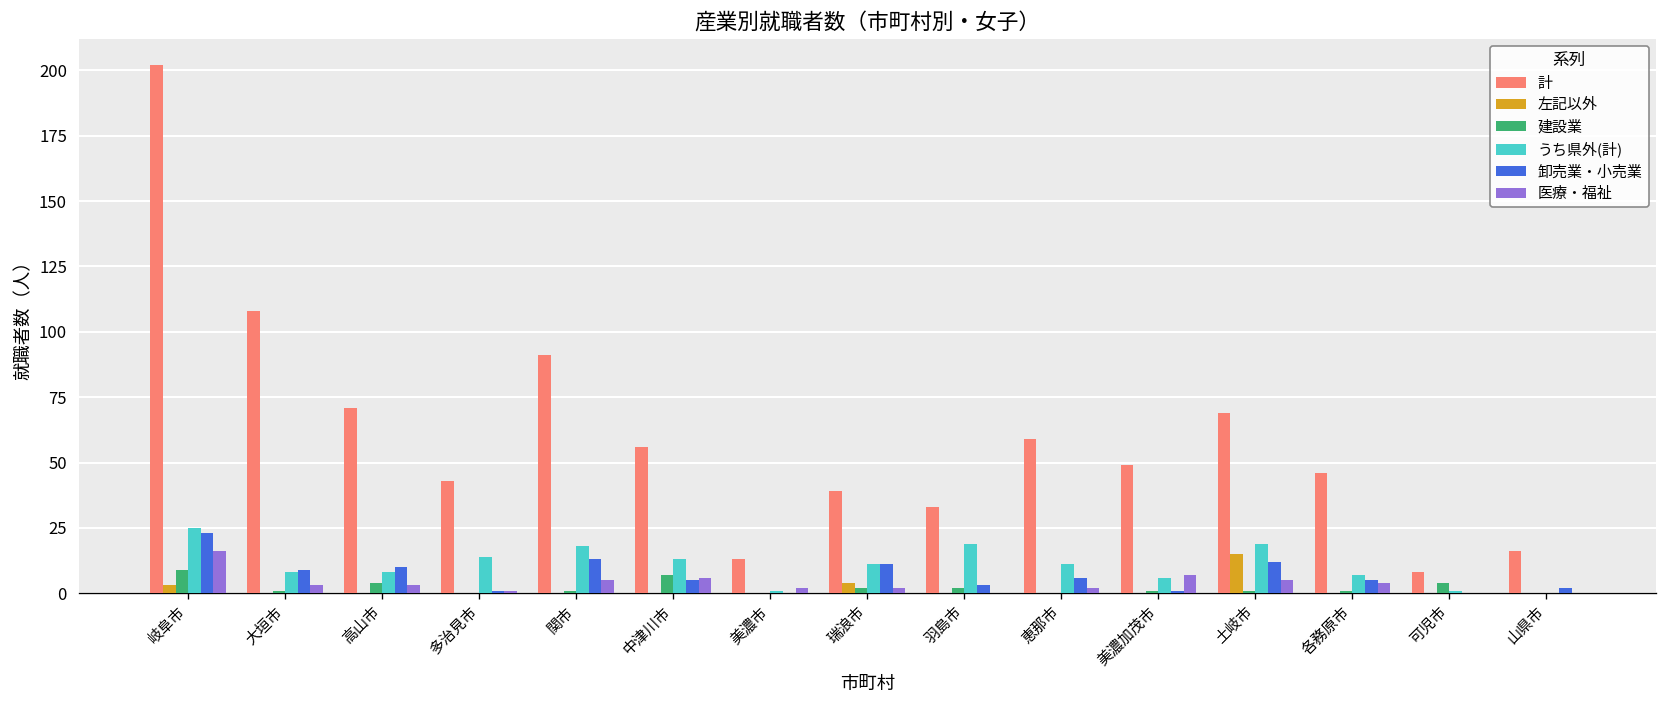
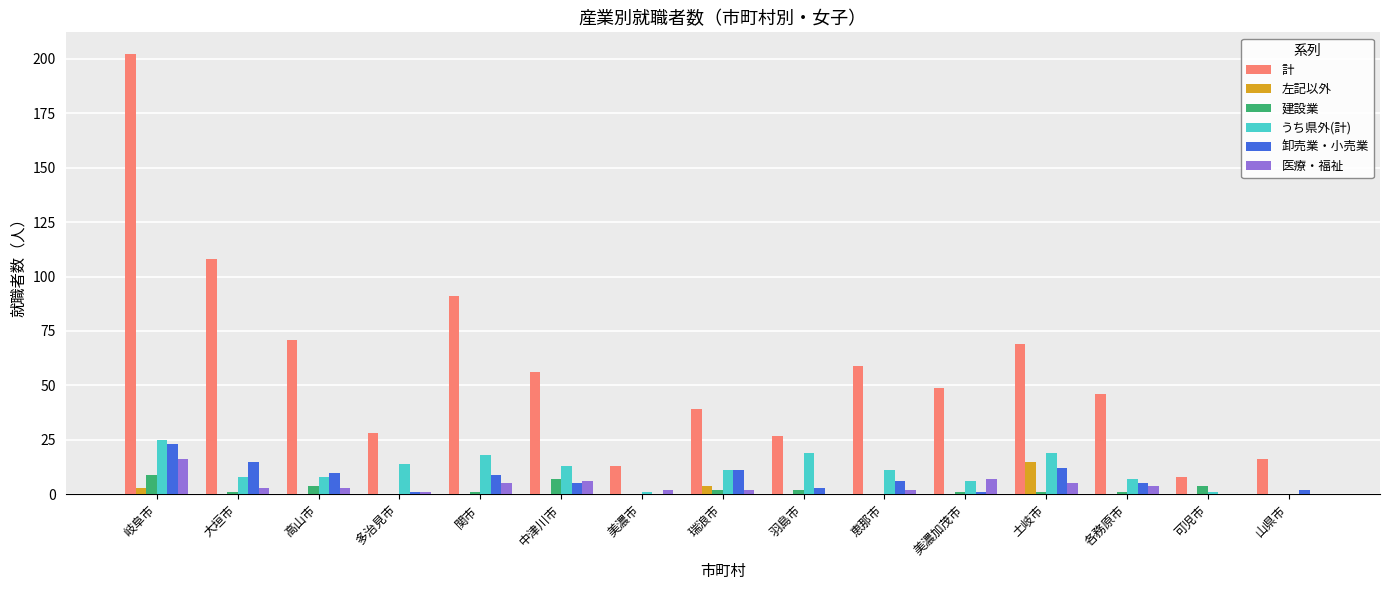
卸売業・小売業, 大垣市: 9 -> 15
計, 多治見市: 43 -> 28
卸売業・小売業, 関市: 13 -> 9
計, 羽島市: 33 -> 27
